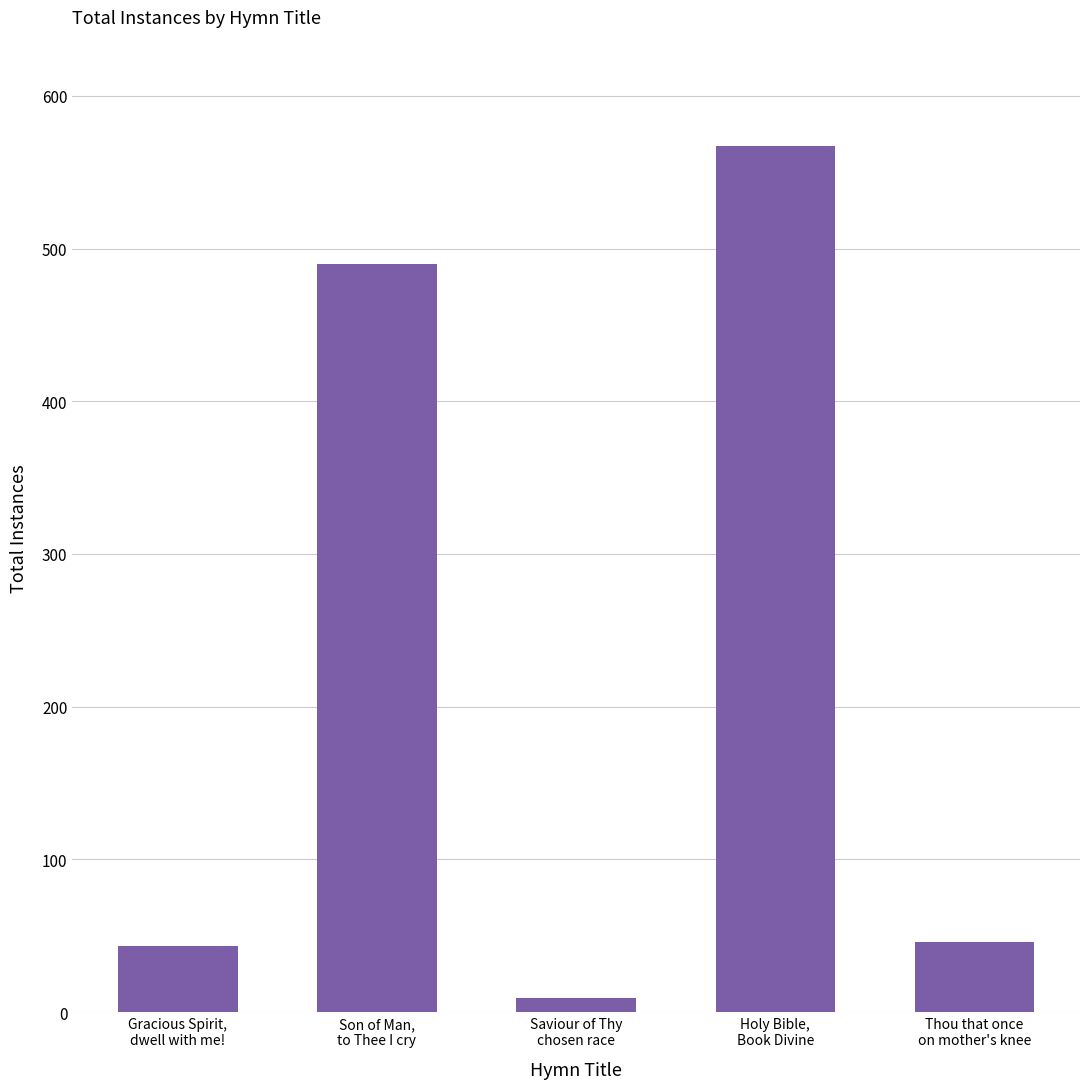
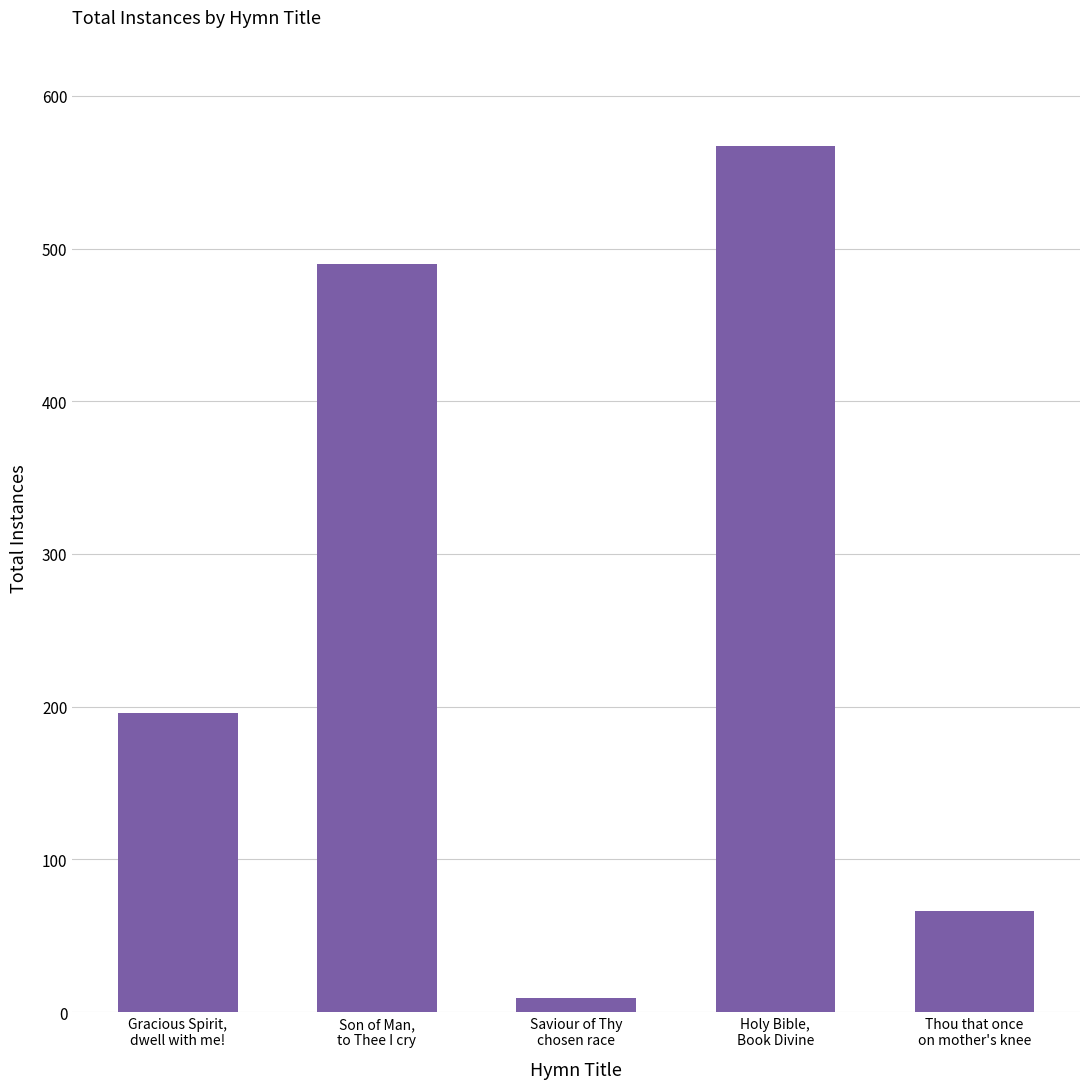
Gracious Spirit, dwell with me!: 43 -> 196
Thou that once on mother's knee: 46 -> 66
